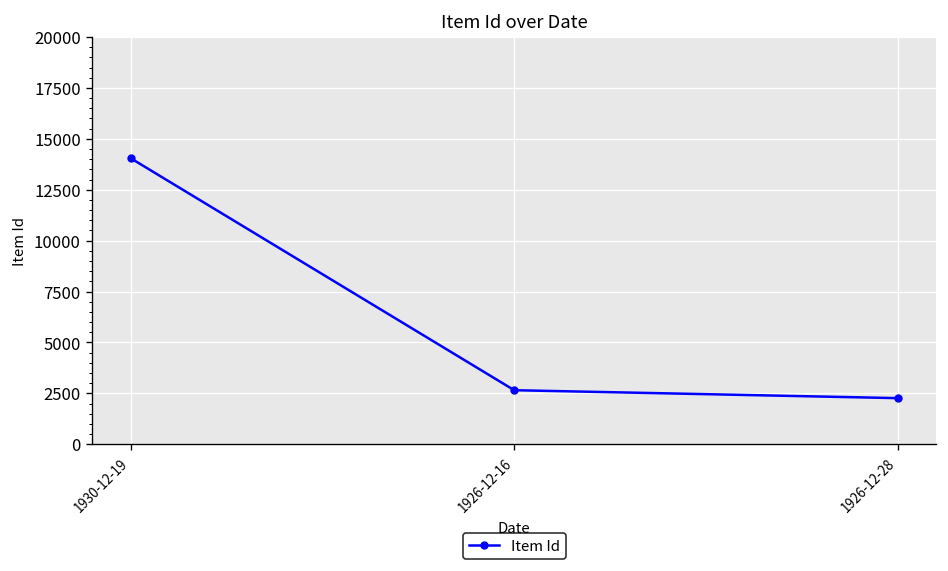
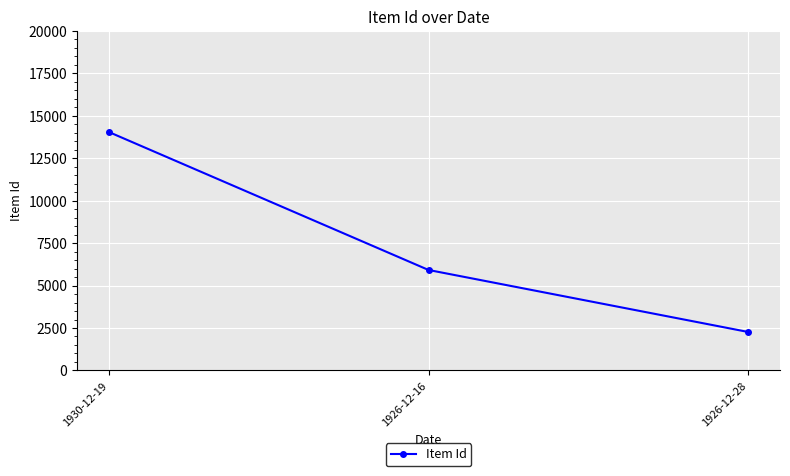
1926-12-16: 2700 -> 5900
